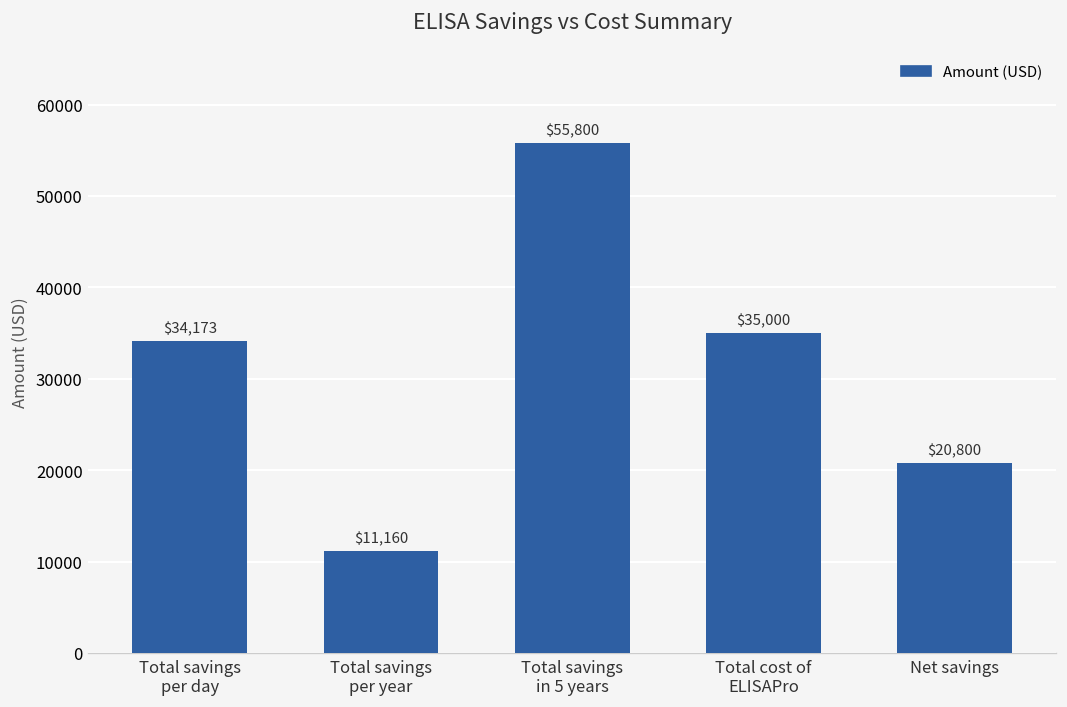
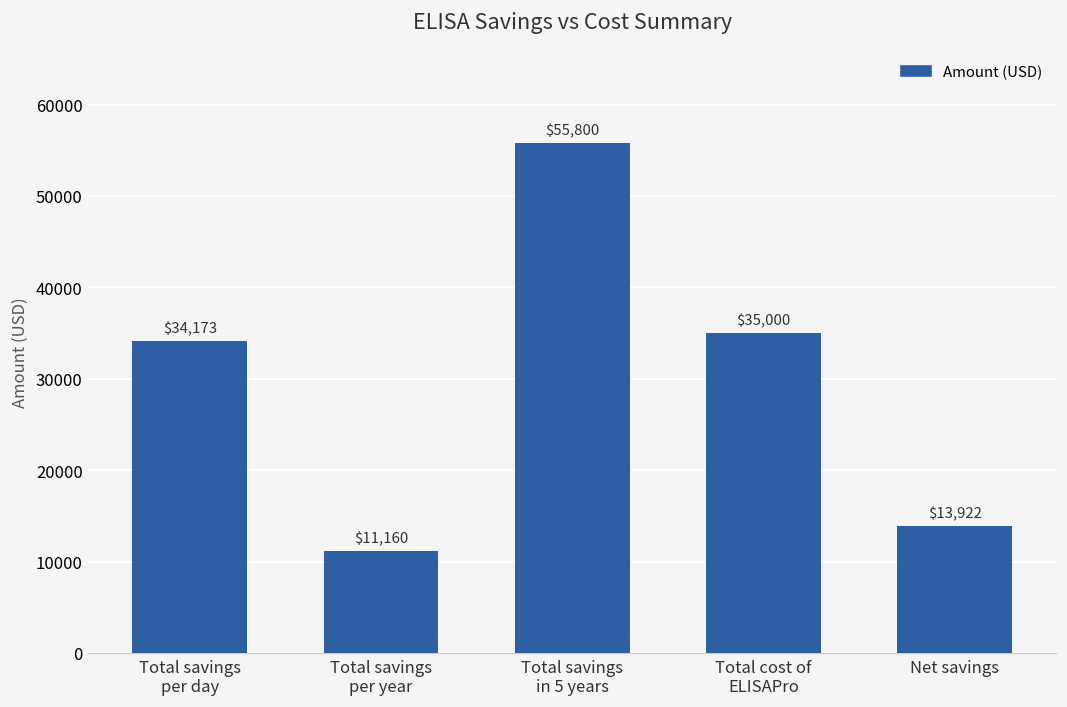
Net savings: $20,800 -> $13,922
